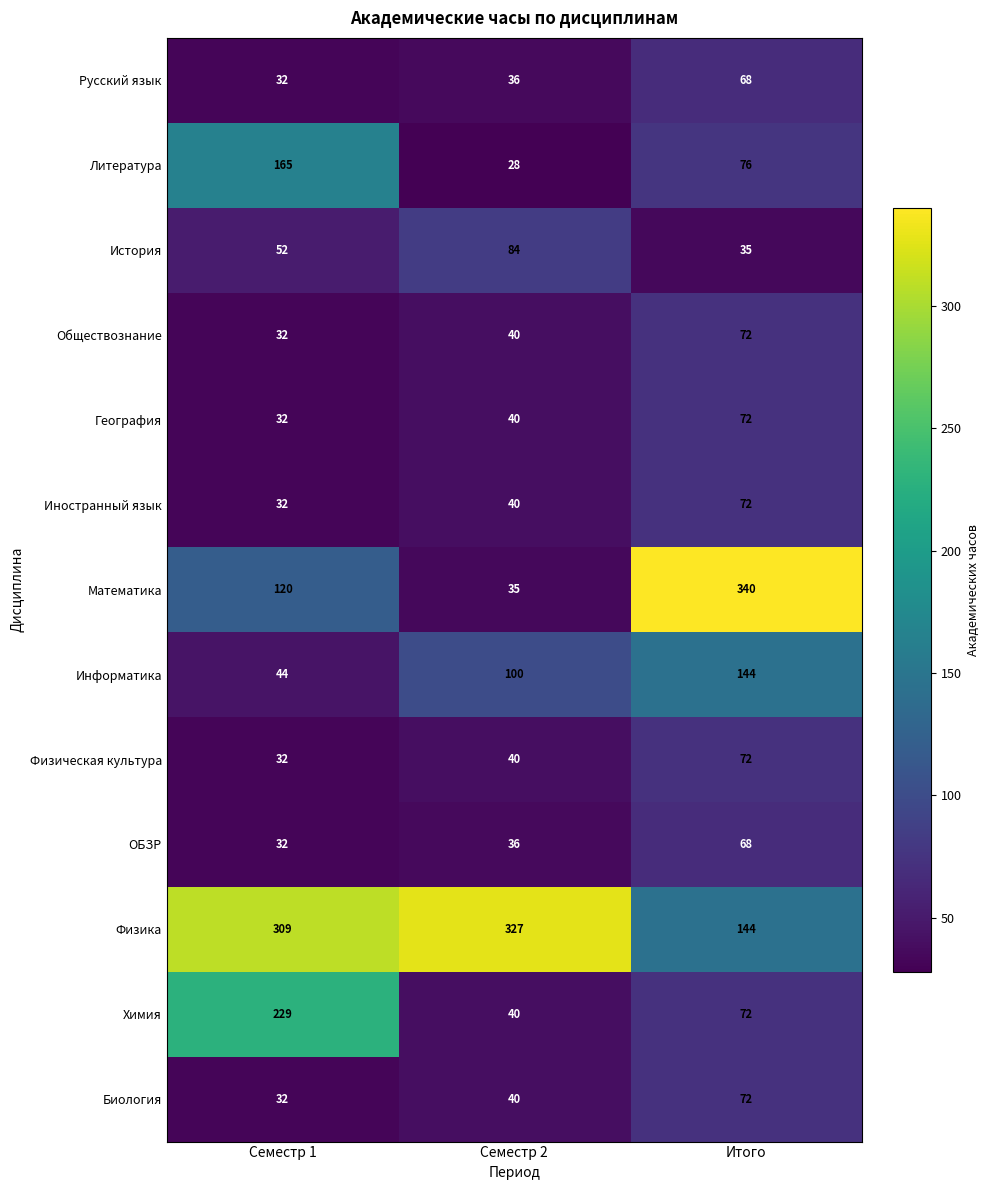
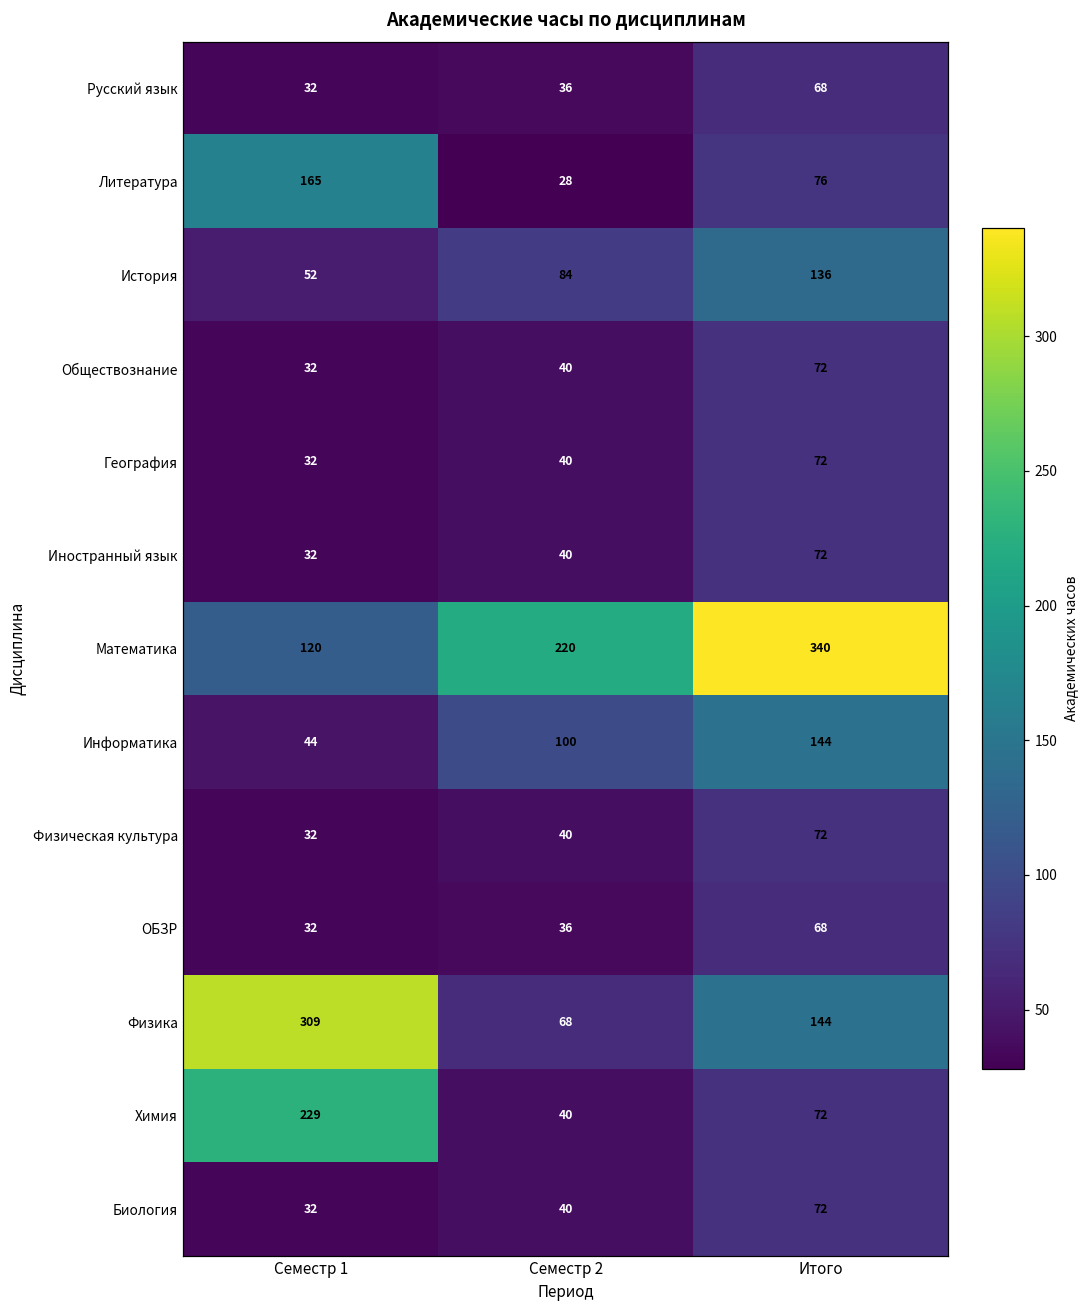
История, Итого: 35 -> 136
Математика, Семестр 2: 35 -> 220
Физика, Семестр 2: 327 -> 68
